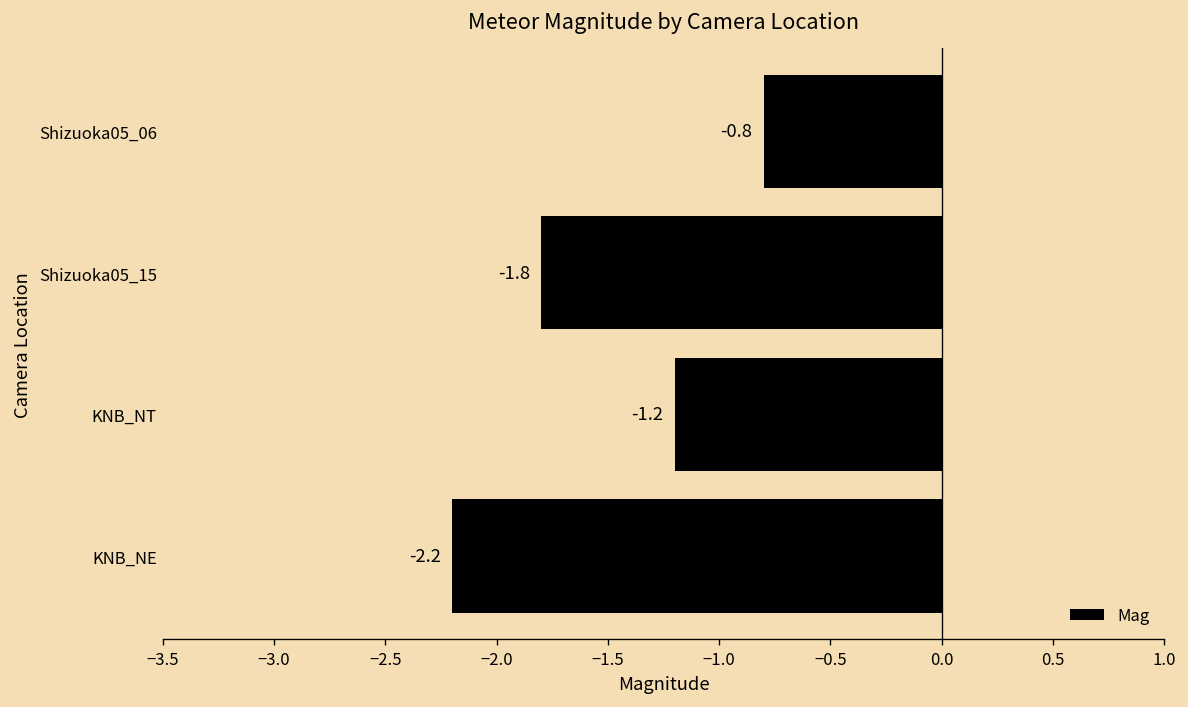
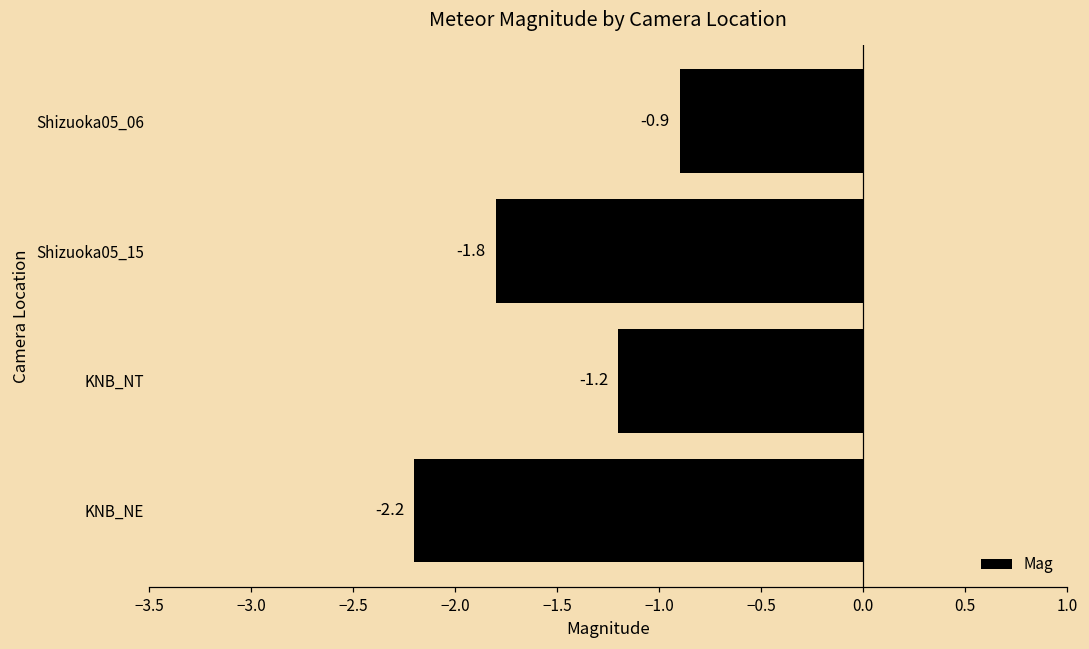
Shizuoka05_06: -0.8 -> -0.9
